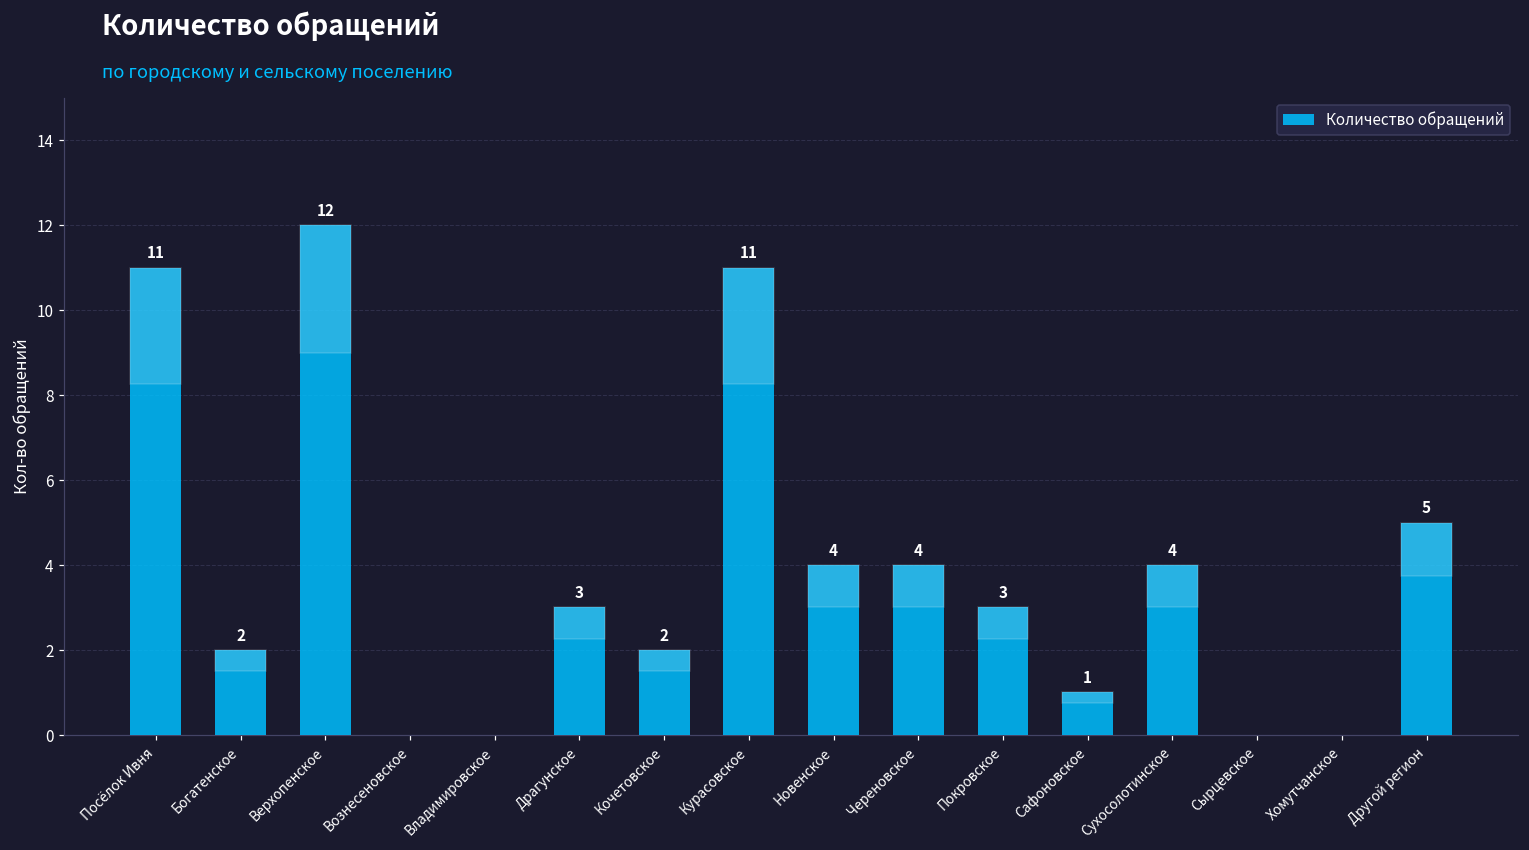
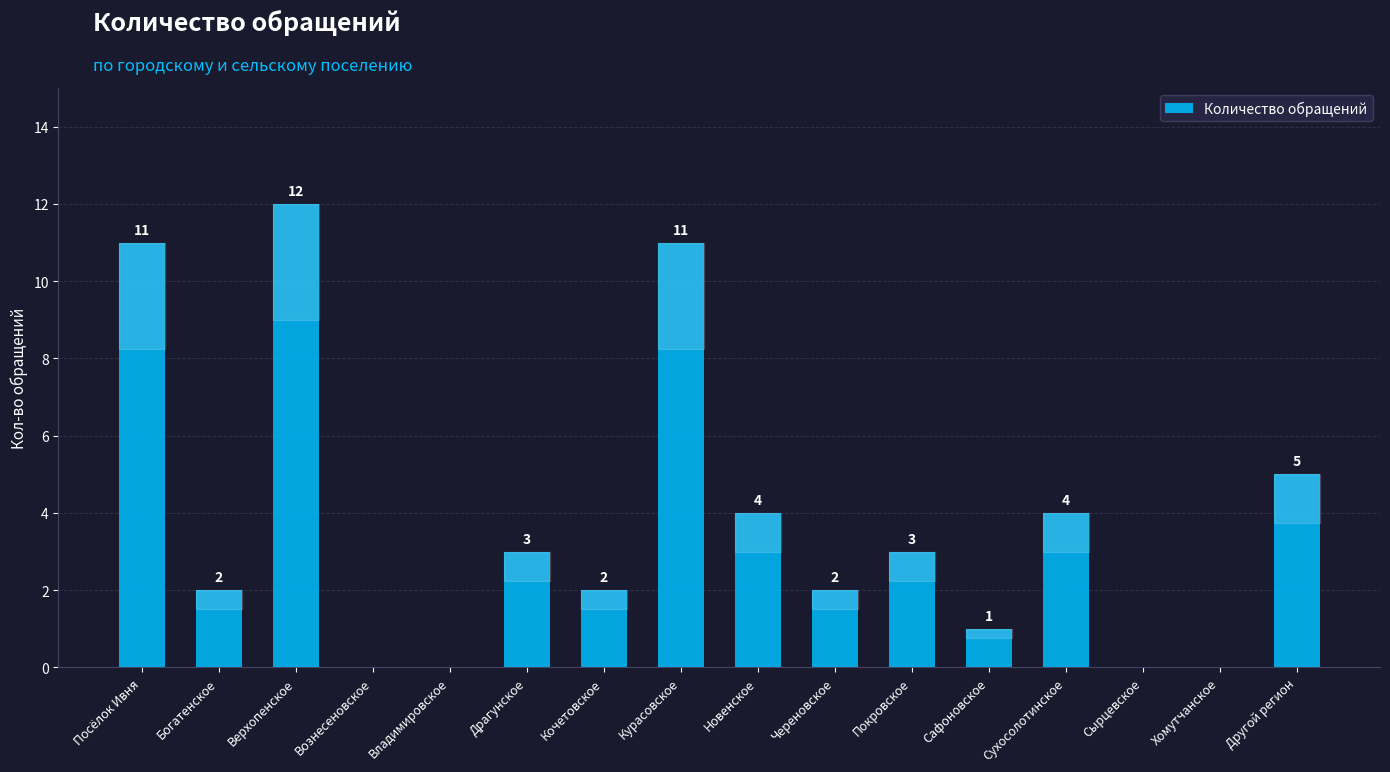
Череновское: 4 -> 2
